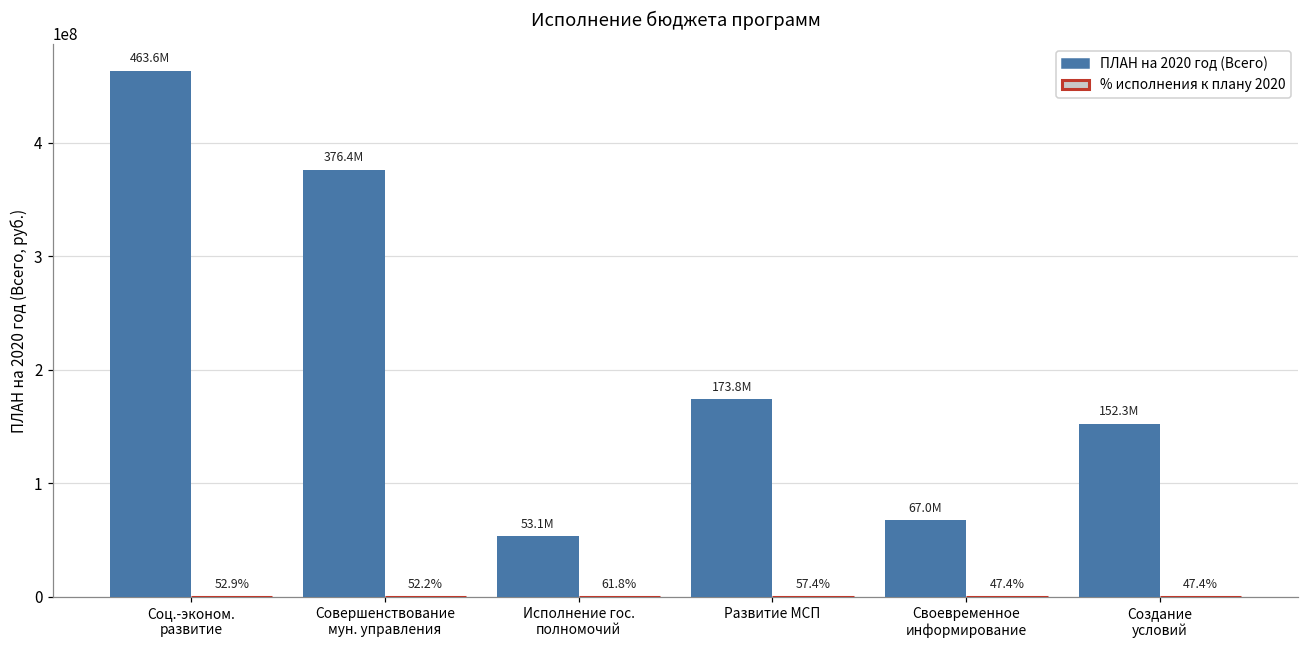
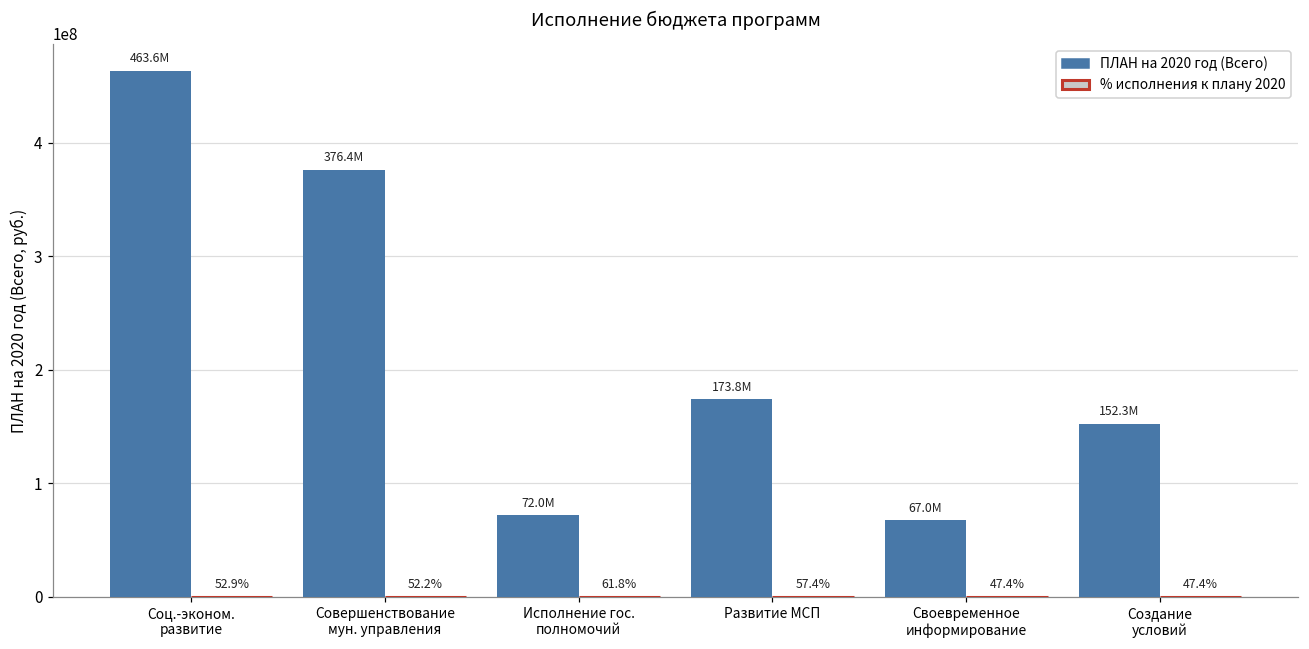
ПЛАН на 2020 год (Всего), Исполнение гос. полномочий: 53.1M -> 72.0M
